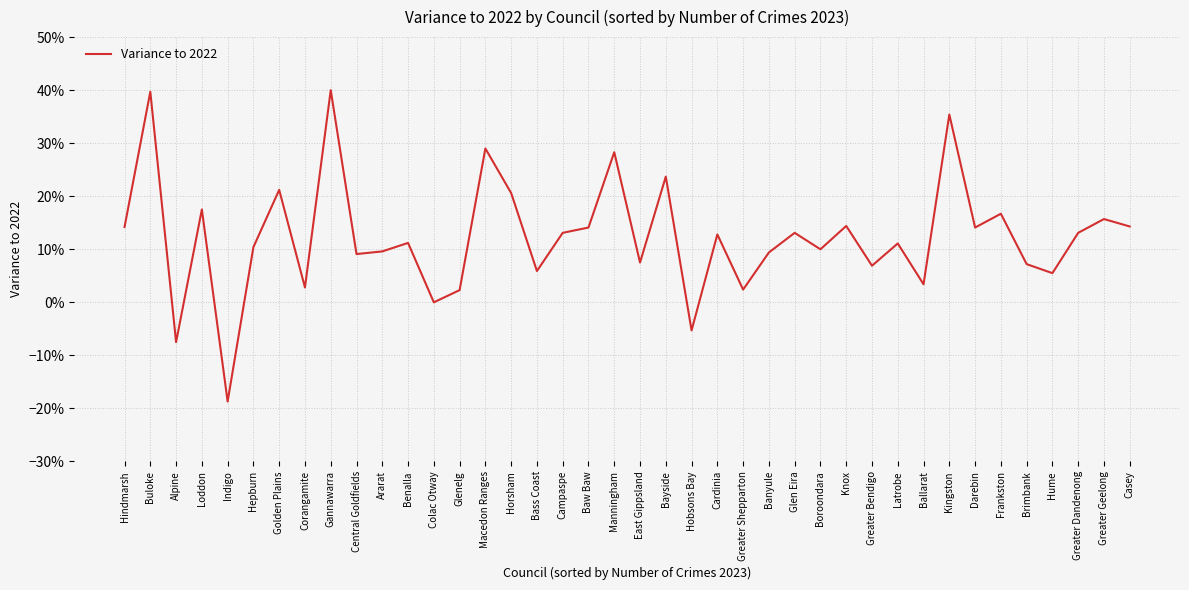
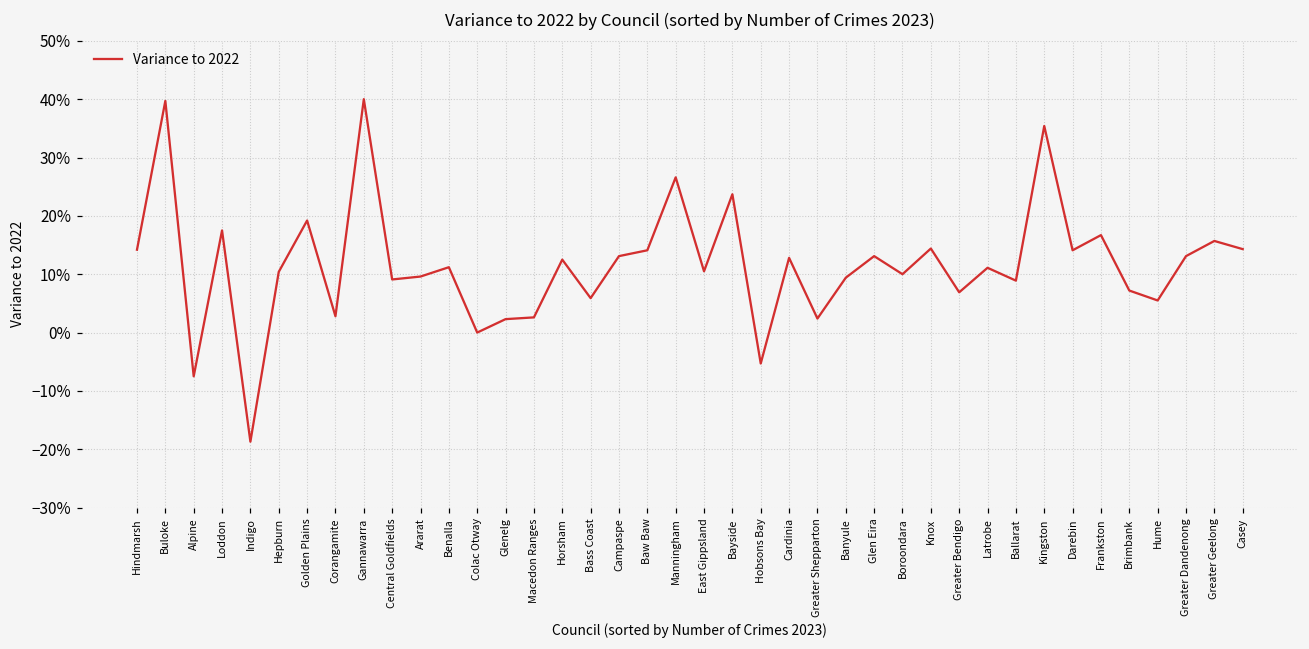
Golden Plains: 21% -> 19%
Macedon Ranges: 29% -> 3%
Horsham: 21% -> 13%
Manningham: 28% -> 27%
East Gippsland: 8% -> 11%
Ballarat: 3% -> 9%
